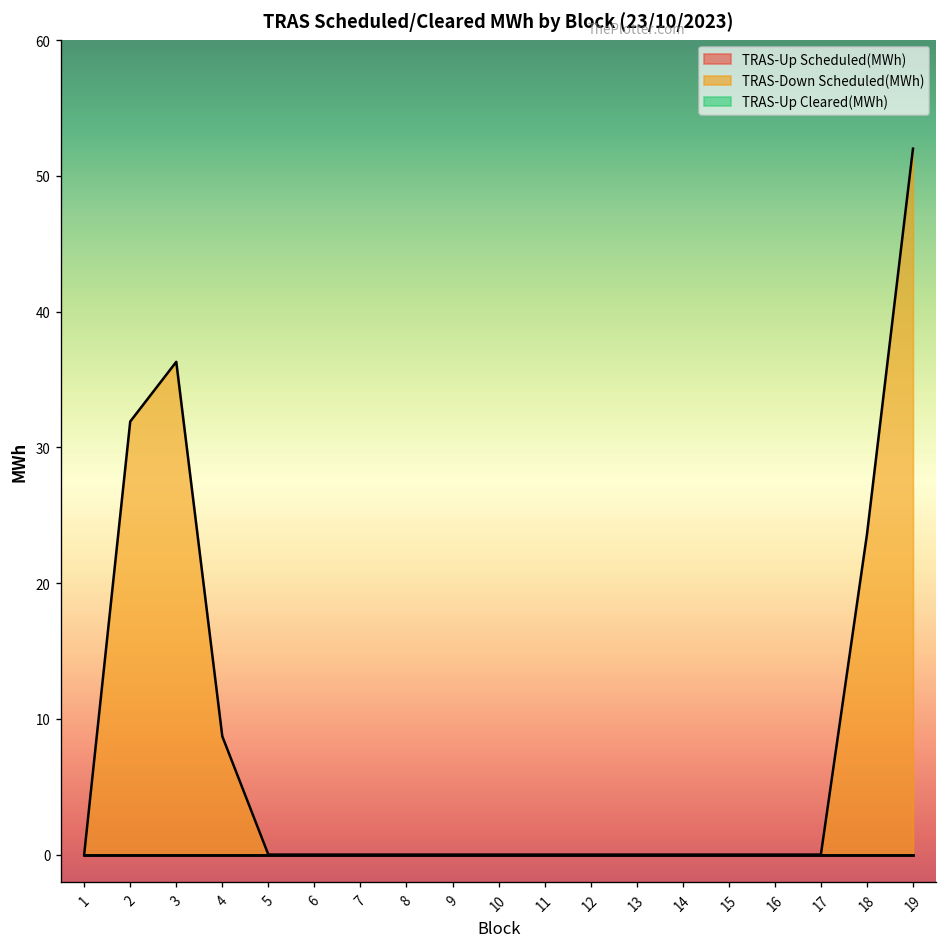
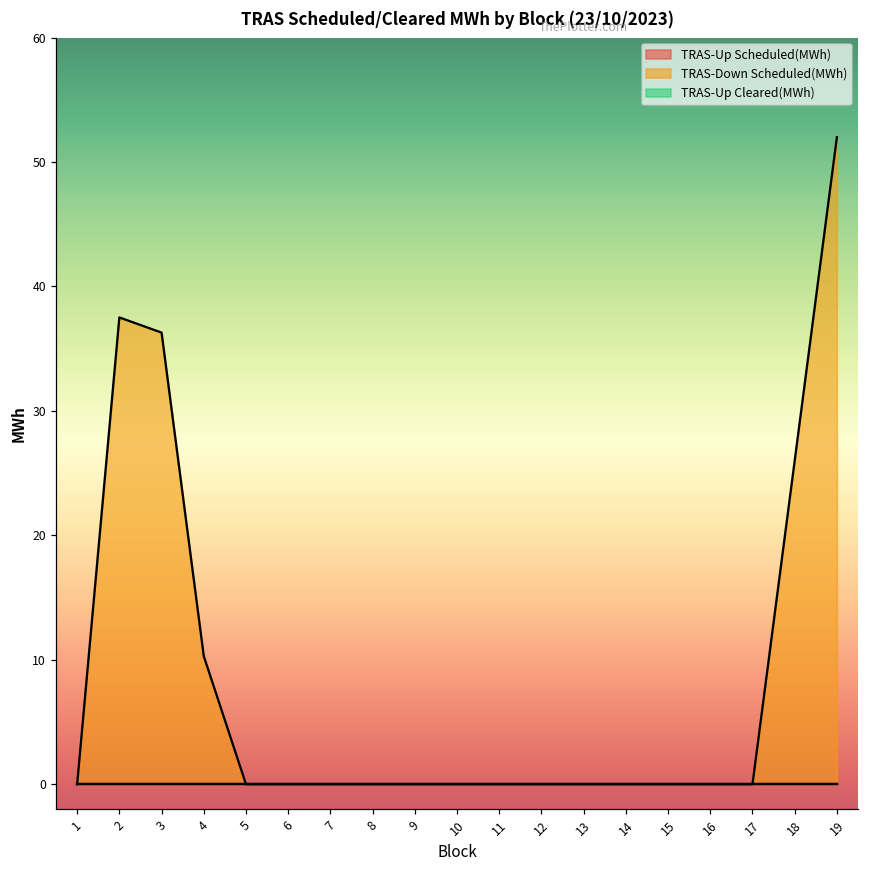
TRAS-Down Scheduled(MWh), 2: 31.9 -> 37.5
TRAS-Down Scheduled(MWh), 4: 8.7 -> 10.3
TRAS-Down Scheduled(MWh), 18: 23.6 -> 26.0
